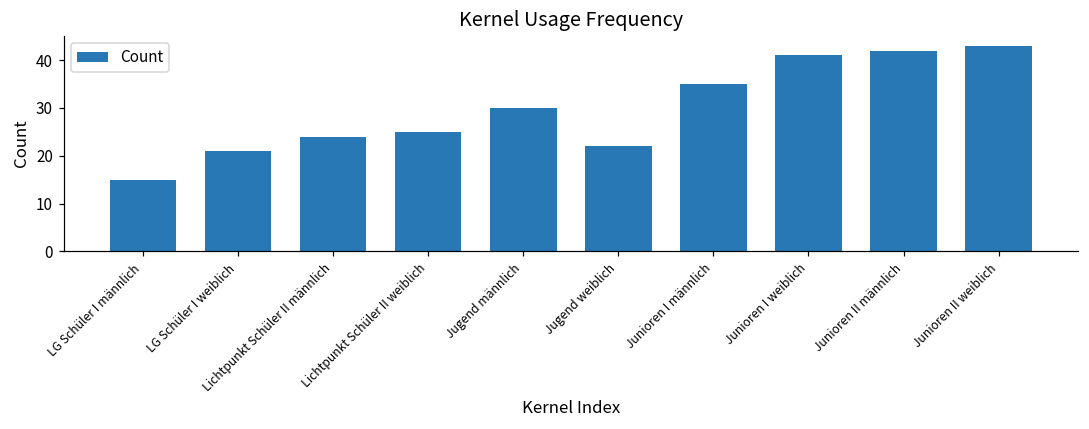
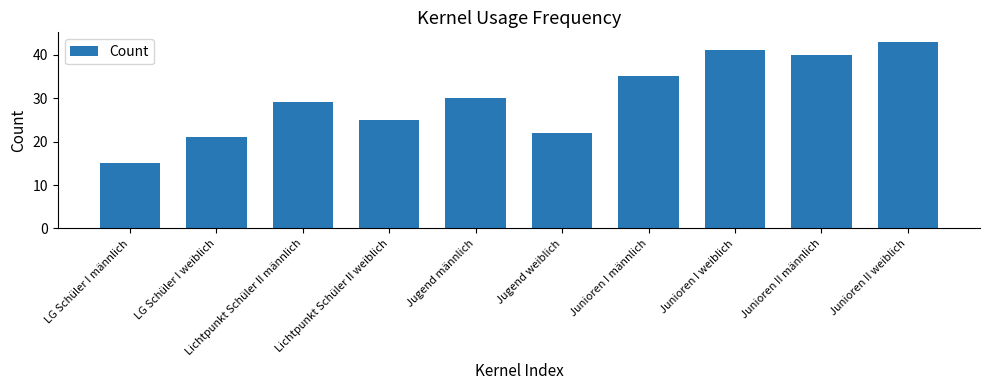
Lichtpunkt Schüler II männlich: 24 -> 29
Junioren II männlich: 42 -> 40
